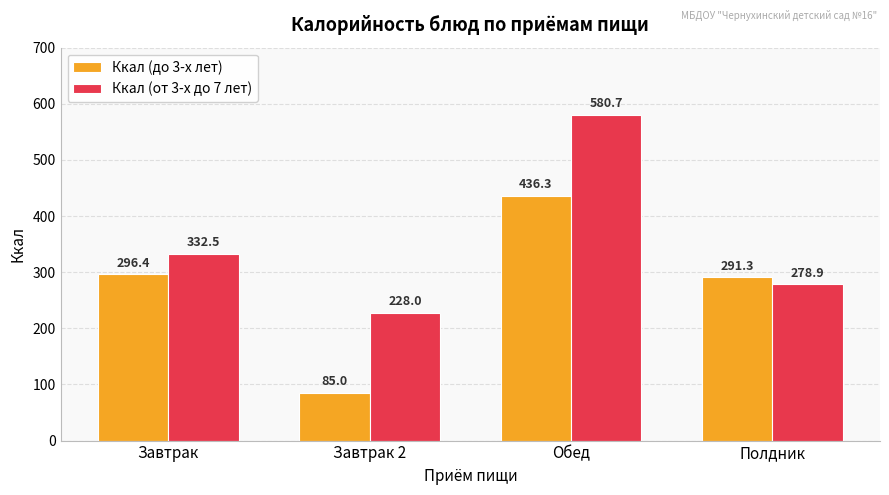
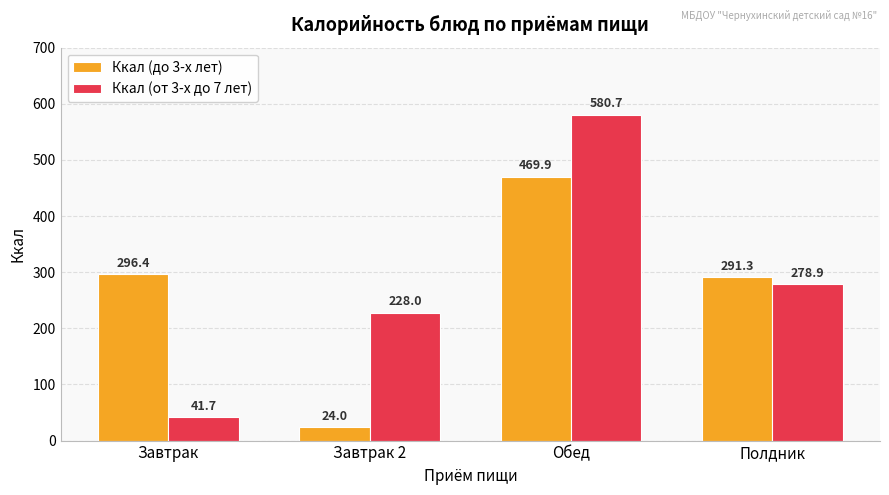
Ккал (от 3-х до 7 лет), Завтрак: 332.5 -> 41.7
Ккал (до 3-х лет), Завтрак 2: 85.0 -> 24.0
Ккал (до 3-х лет), Обед: 436.3 -> 469.9
